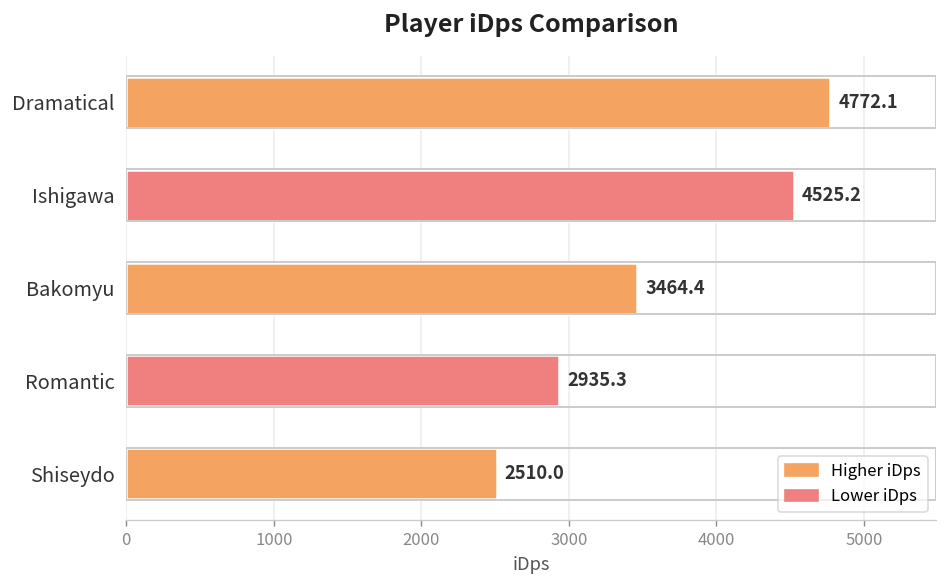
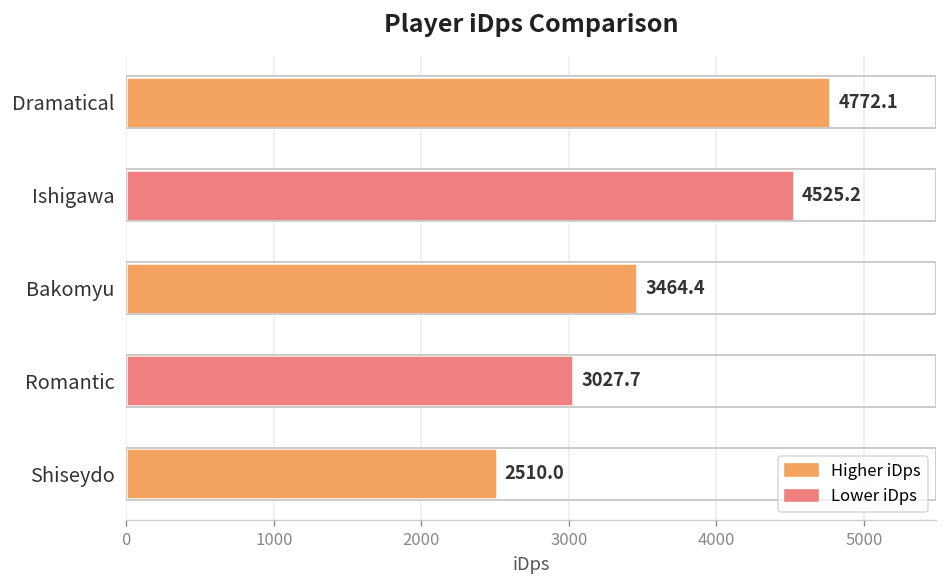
Romantic: 2935.3 -> 3027.7
